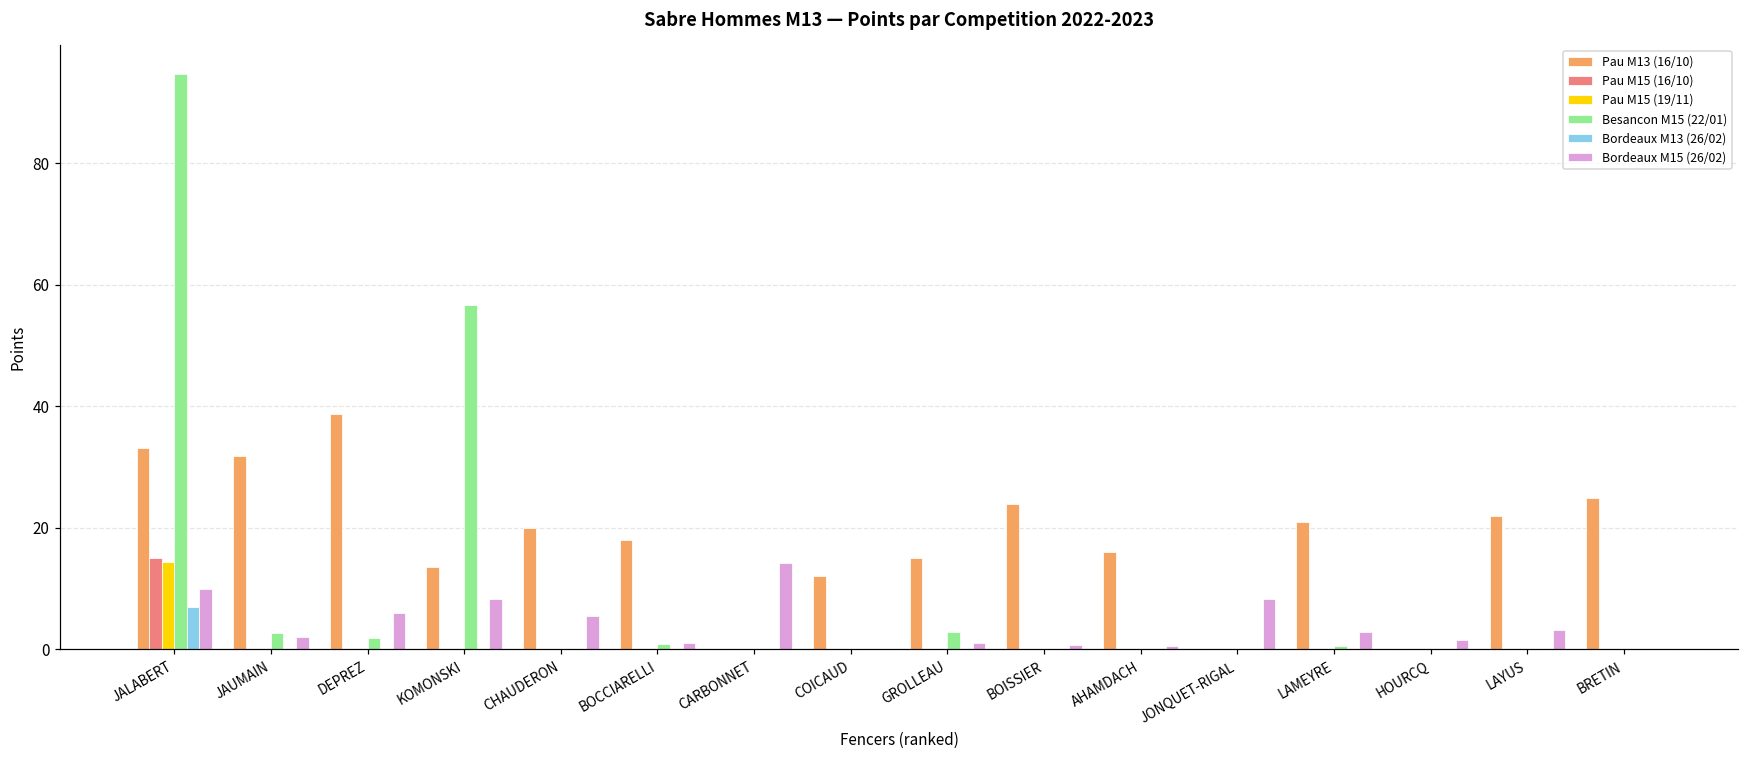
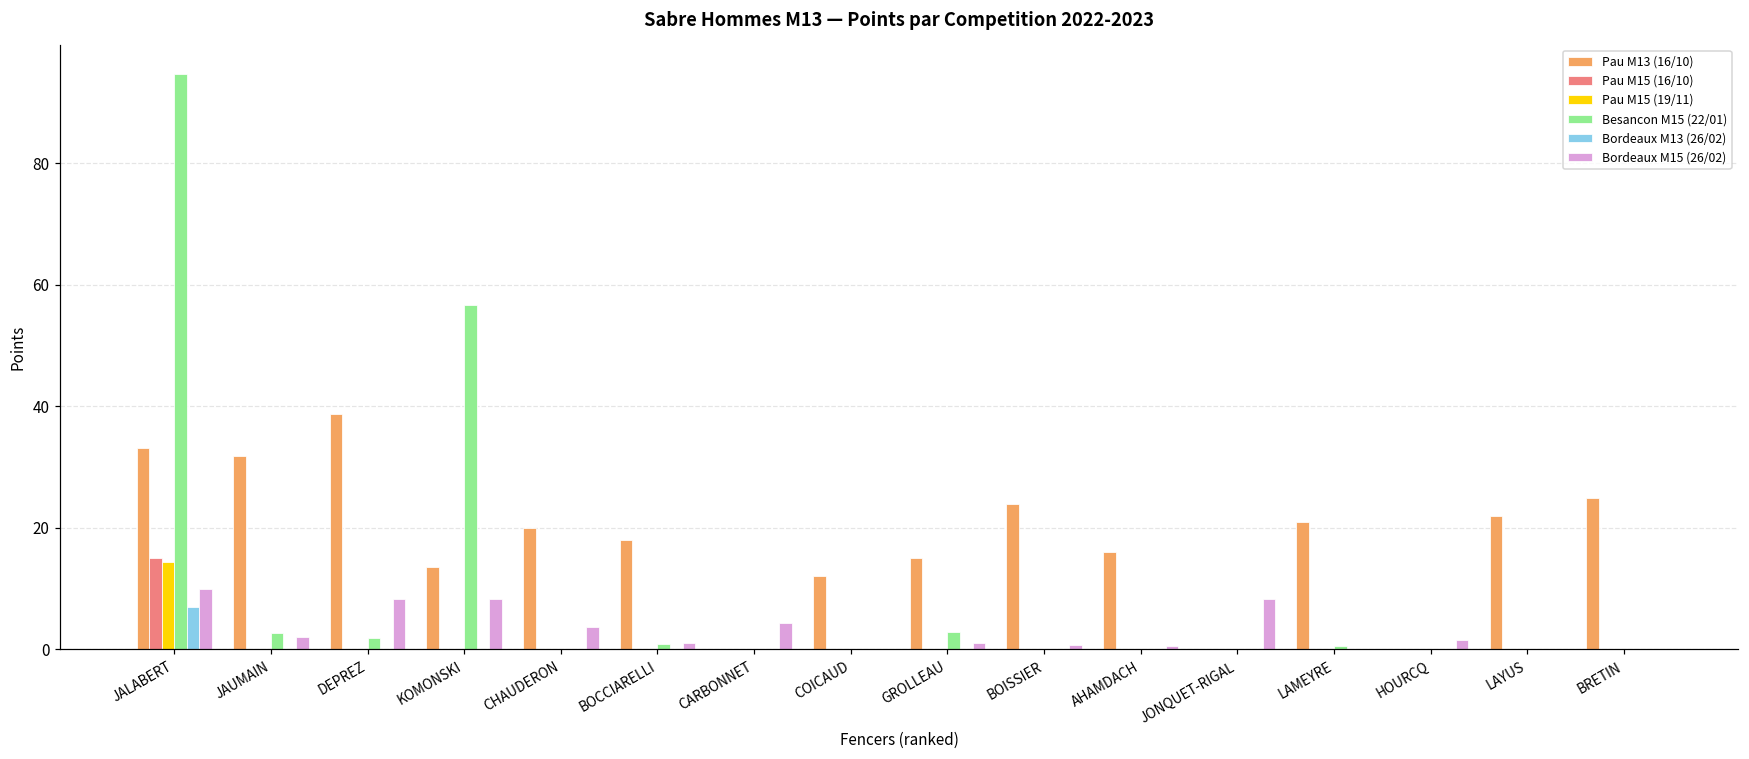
Bordeaux M15 (26/02), DEPREZ: 6 -> 8
Bordeaux M15 (26/02), CHAUDERON: 5 -> 4
Bordeaux M15 (26/02), CARBONNET: 14 -> 4
Bordeaux M15 (26/02), LAMEYRE: 3 -> 0
Bordeaux M15 (26/02), LAYUS: 3 -> 0
